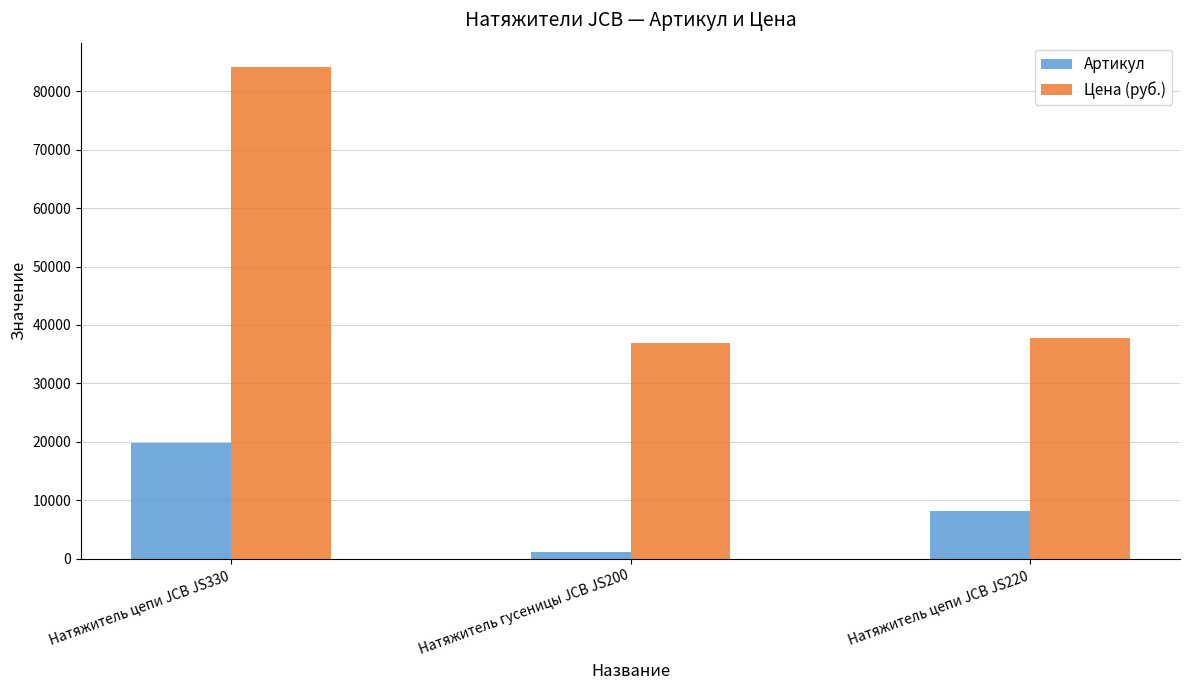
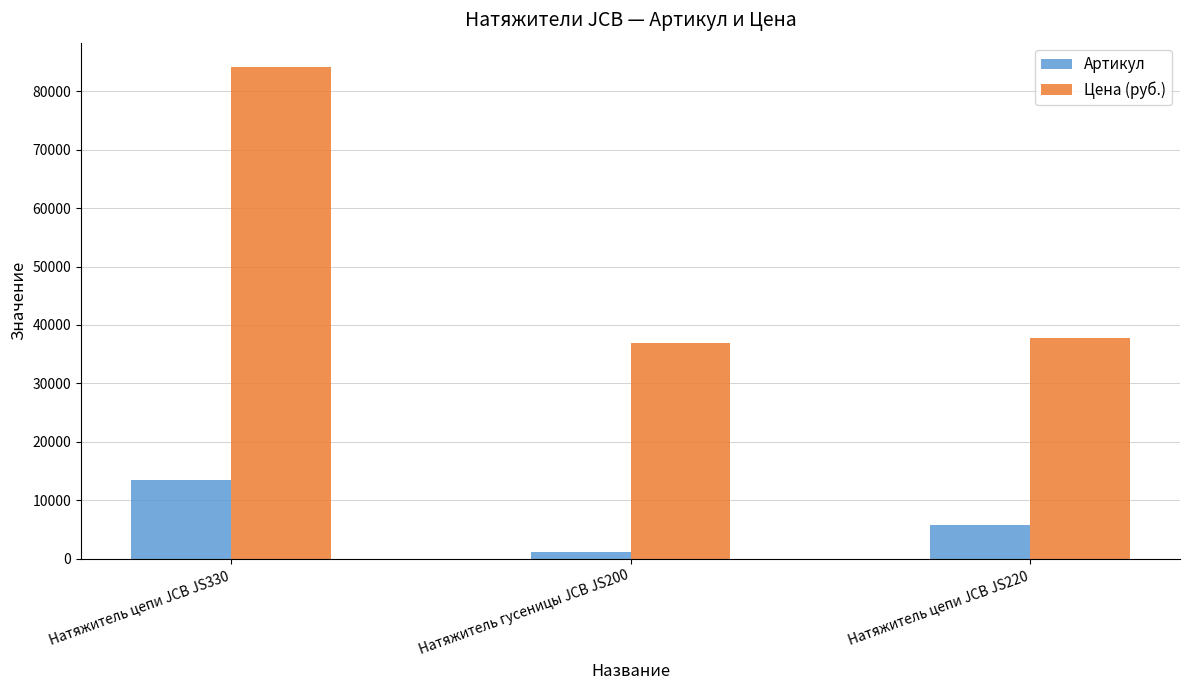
Артикул, Натяжитель цепи JCB JS330: 20000 -> 14000
Артикул, Натяжитель цепи JCB JS220: 8000 -> 6000
